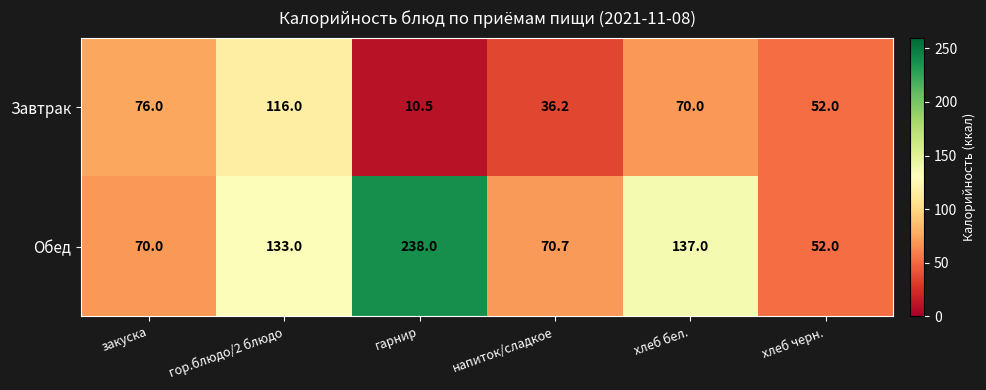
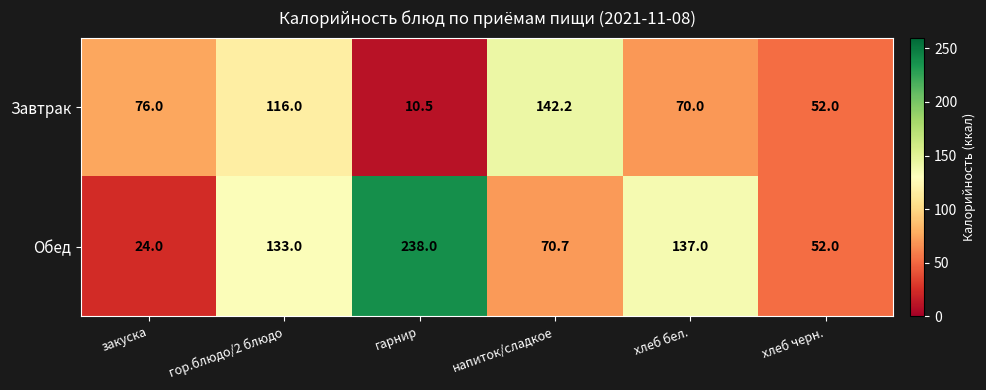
Завтрак, напиток/сладкое: 36.2 -> 142.2
Обед, закуска: 70.0 -> 24.0
